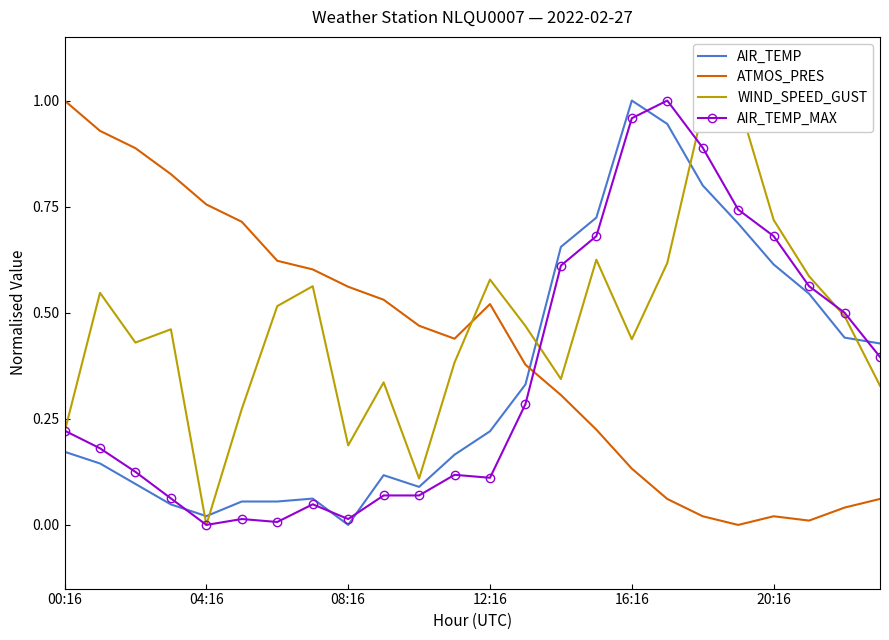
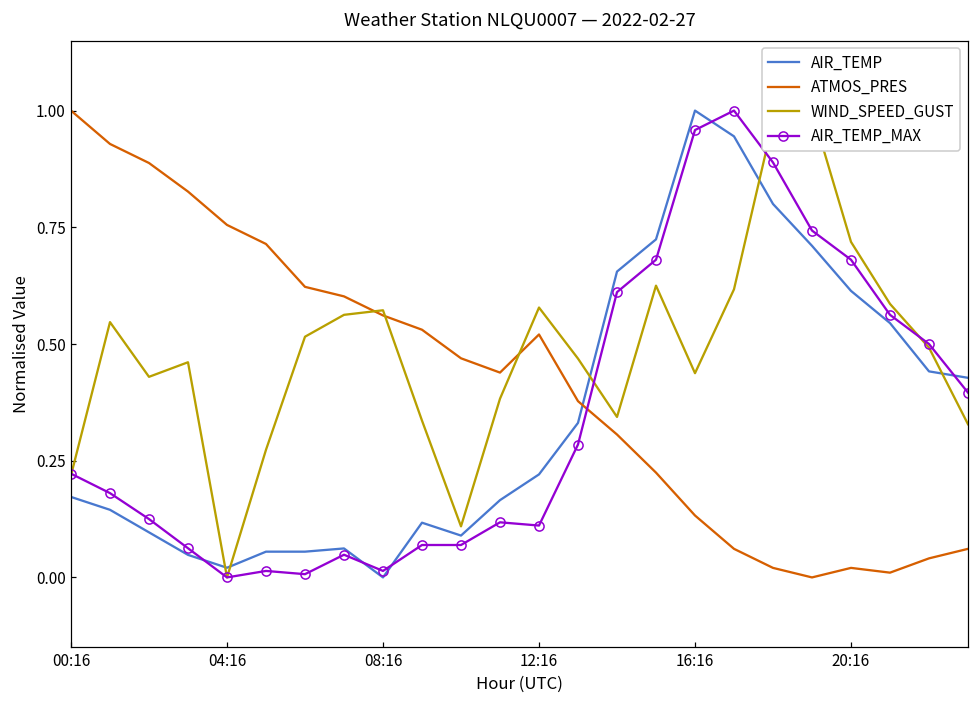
WIND_SPEED_GUST, 08:16: 0.19 -> 0.57
